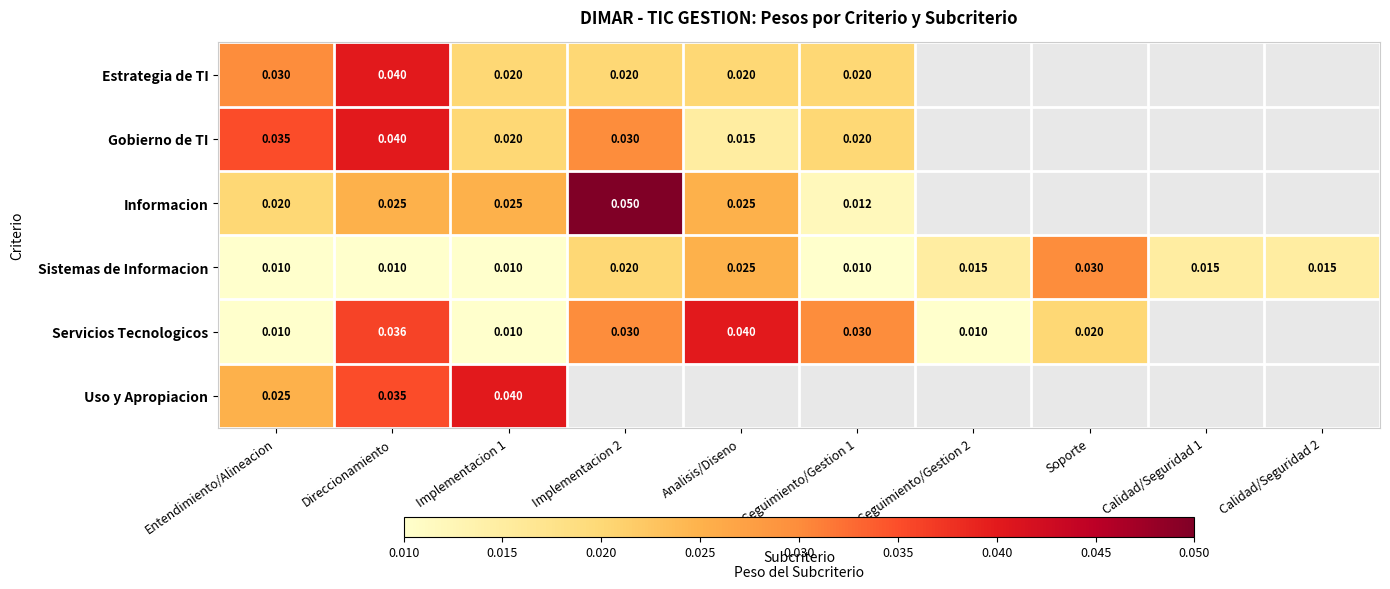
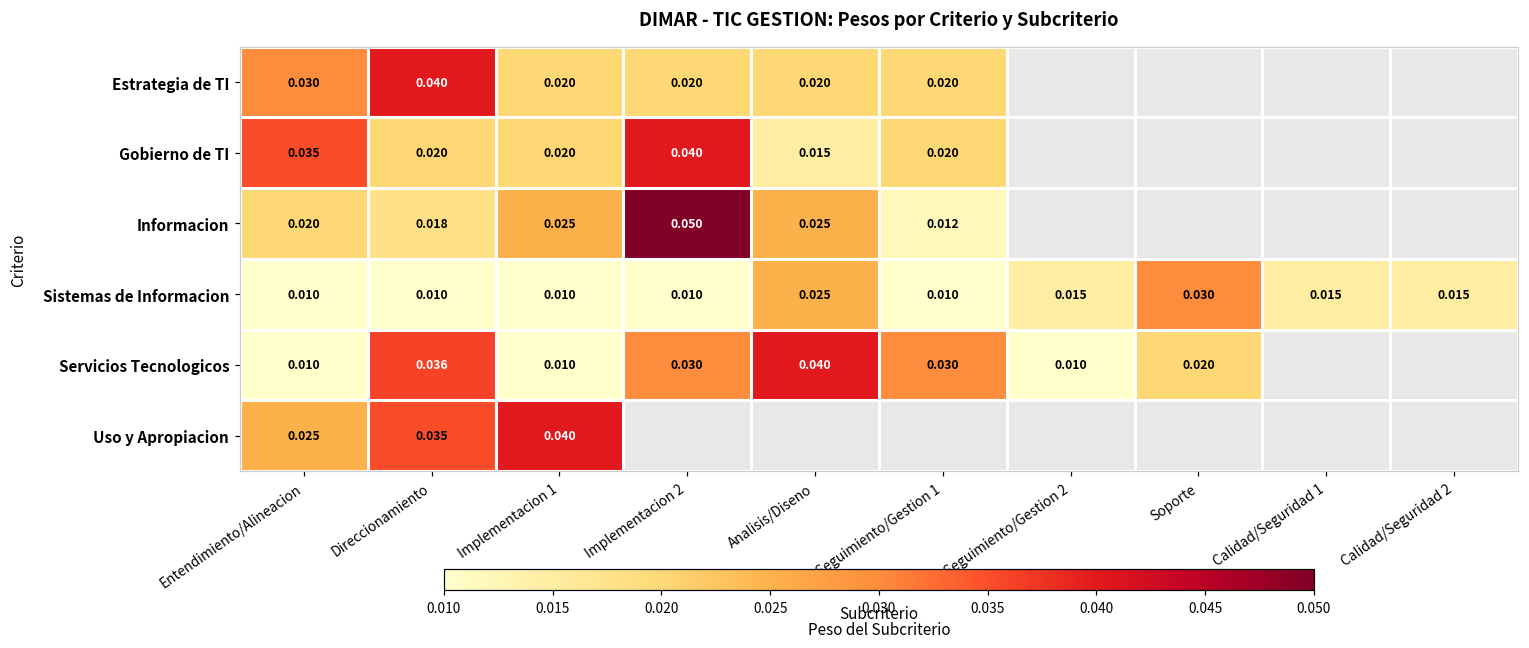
Gobierno de TI, Direccionamiento: 0.040 -> 0.020
Gobierno de TI, Implementacion 2: 0.030 -> 0.040
Informacion, Direccionamiento: 0.025 -> 0.018
Sistemas de Informacion, Implementacion 2: 0.020 -> 0.010
